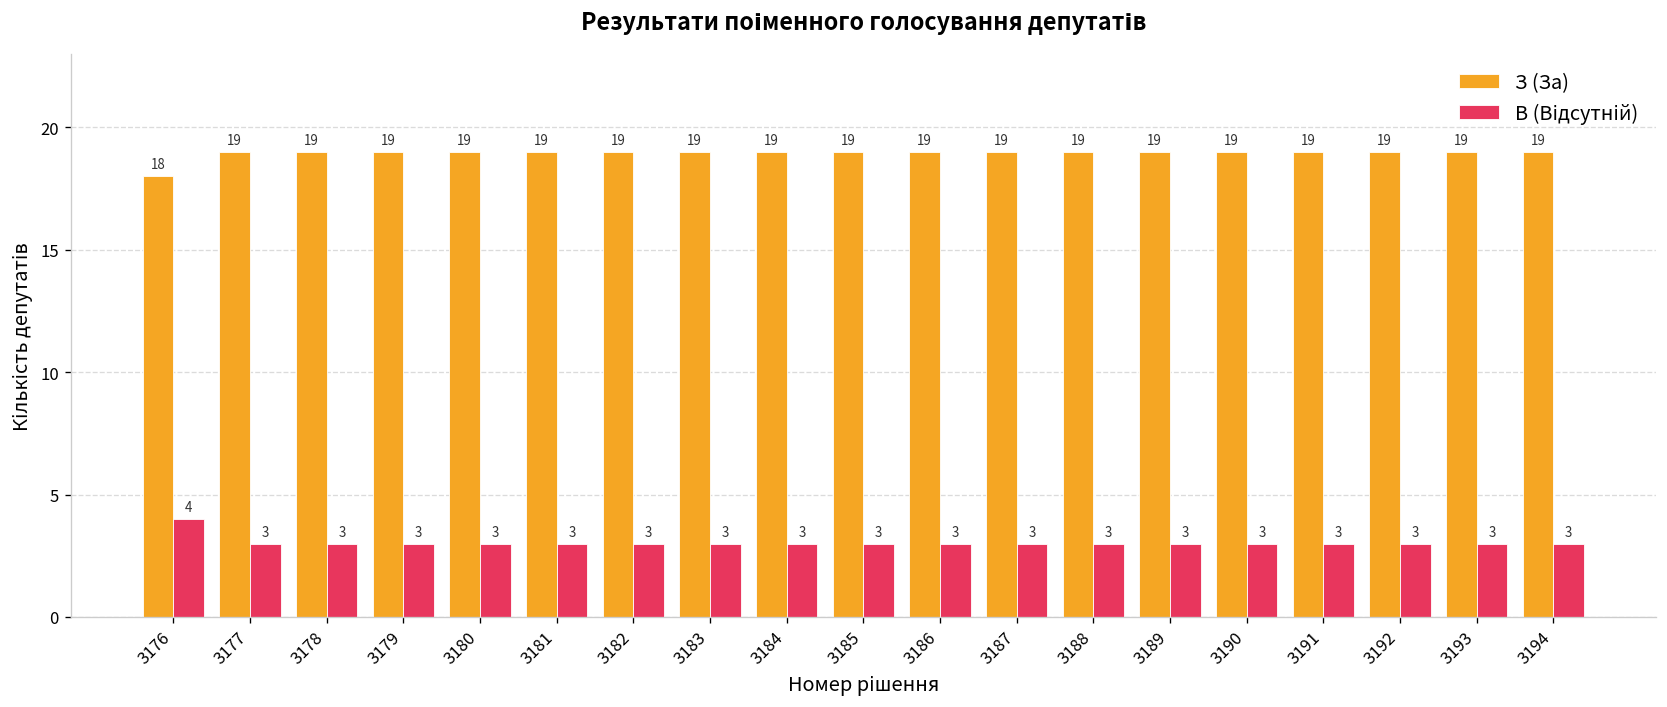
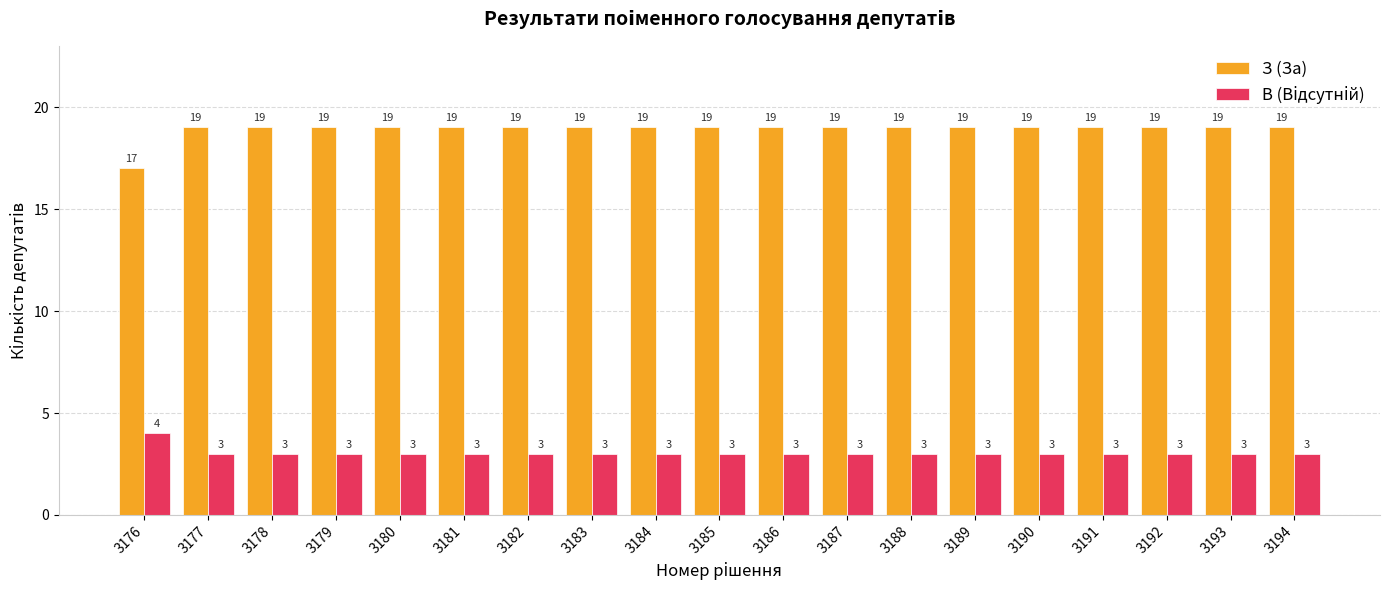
З (За), 3176: 18 -> 17
